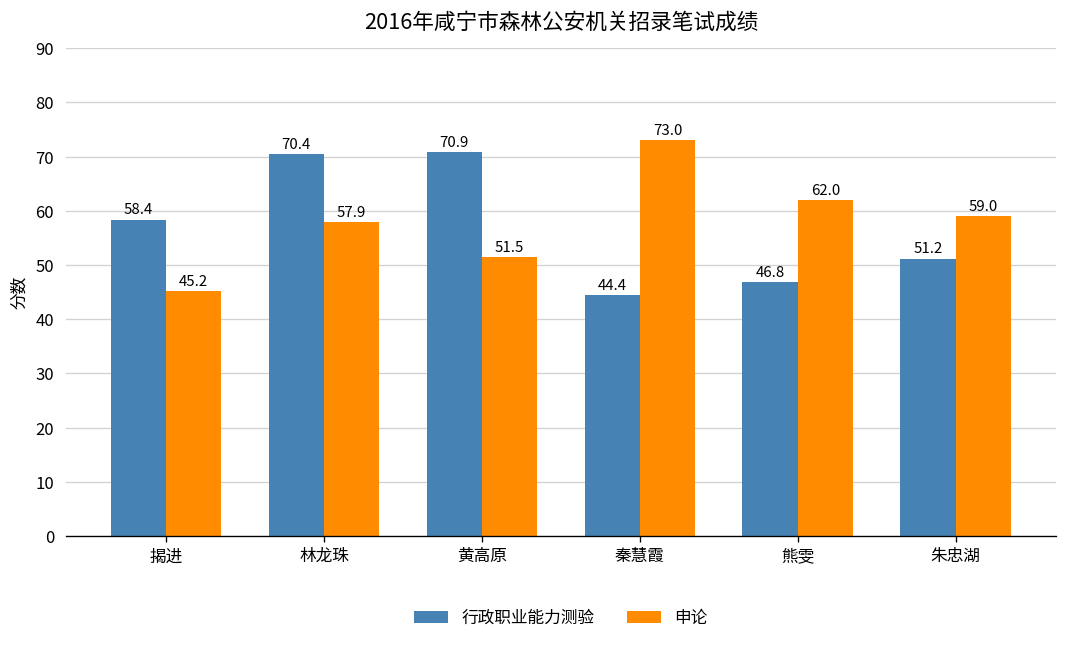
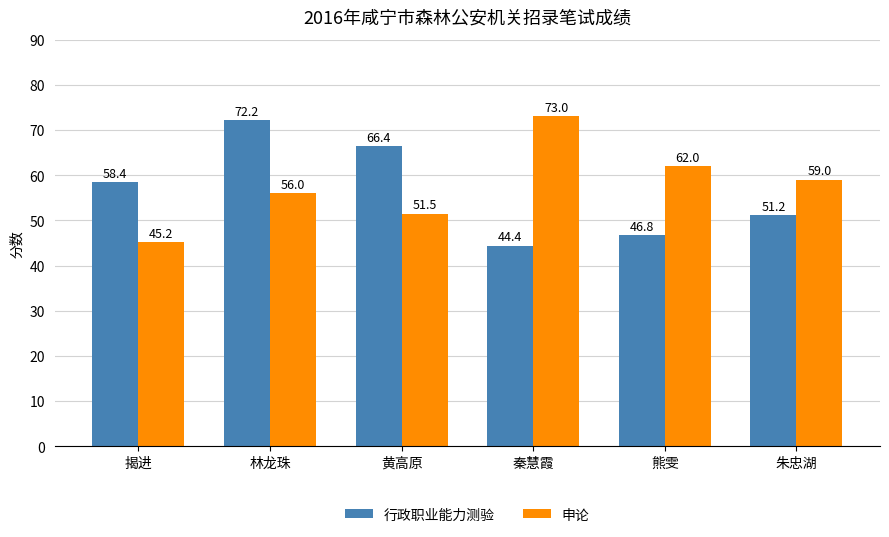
行政职业能力测验, 林龙珠: 70.4 -> 72.2
申论, 林龙珠: 57.9 -> 56.0
行政职业能力测验, 黄高原: 70.9 -> 66.4
